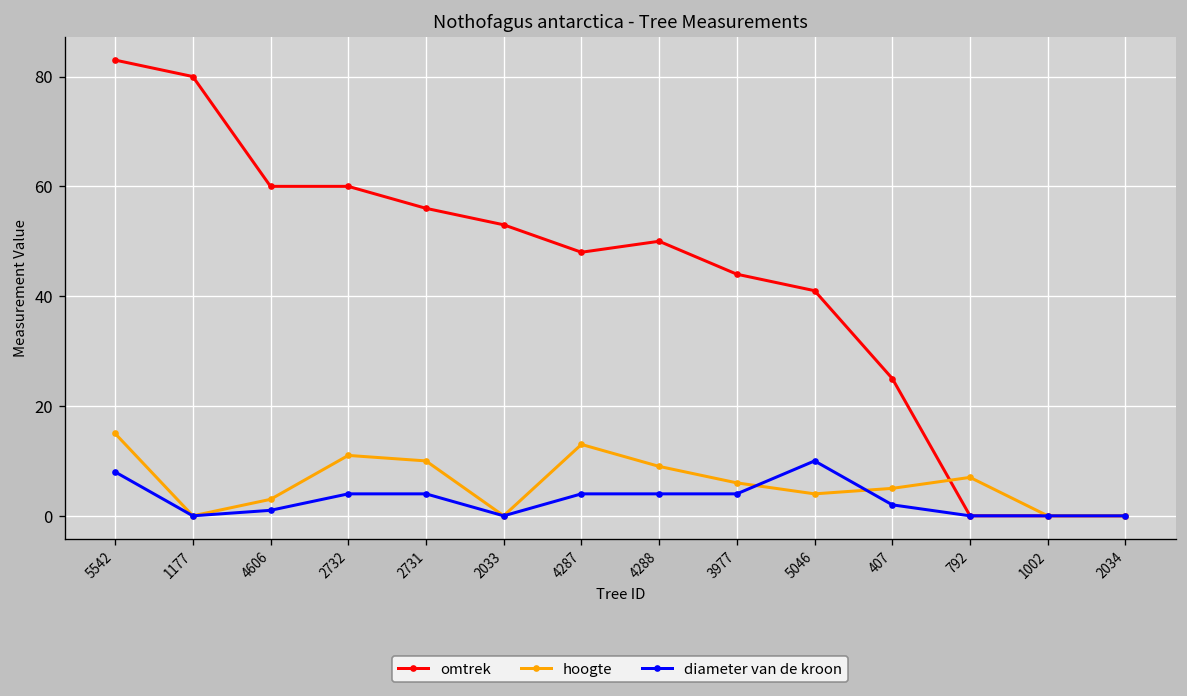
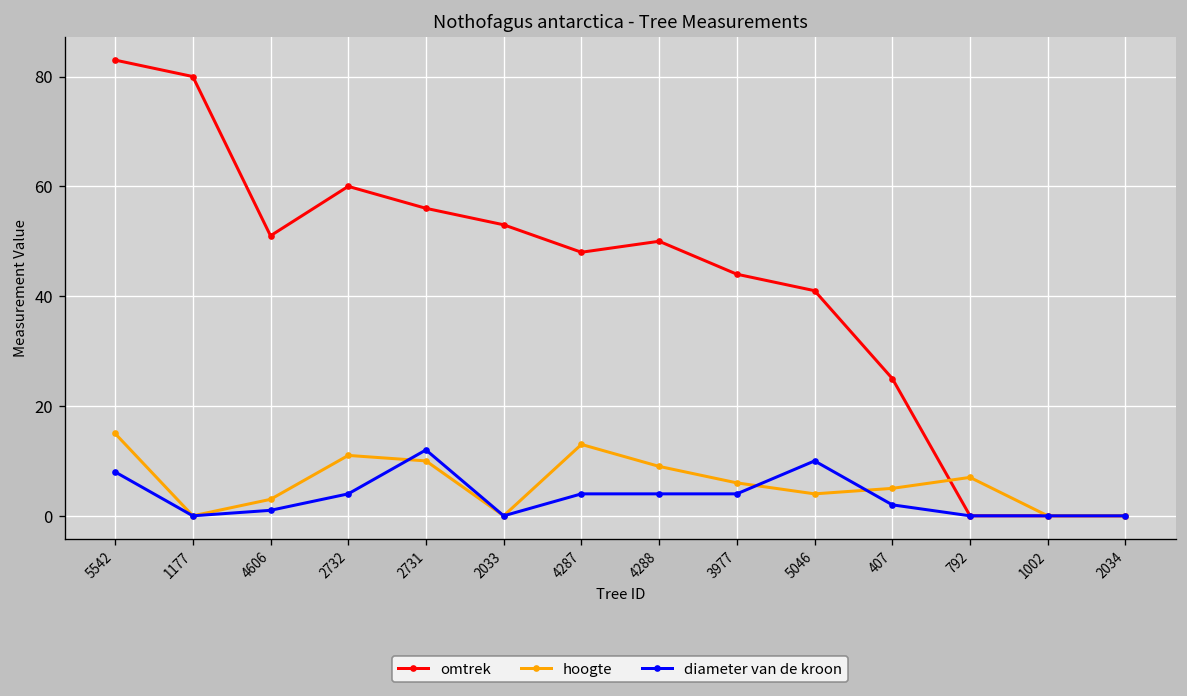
omtrek, 4606: 60 -> 51
diameter van de kroon, 2731: 4 -> 12
